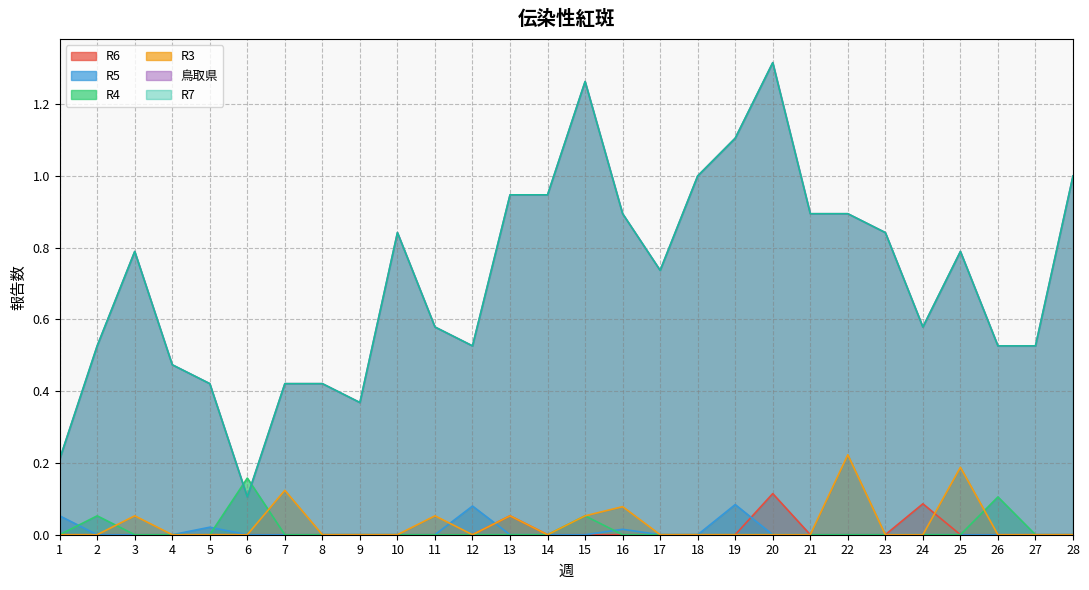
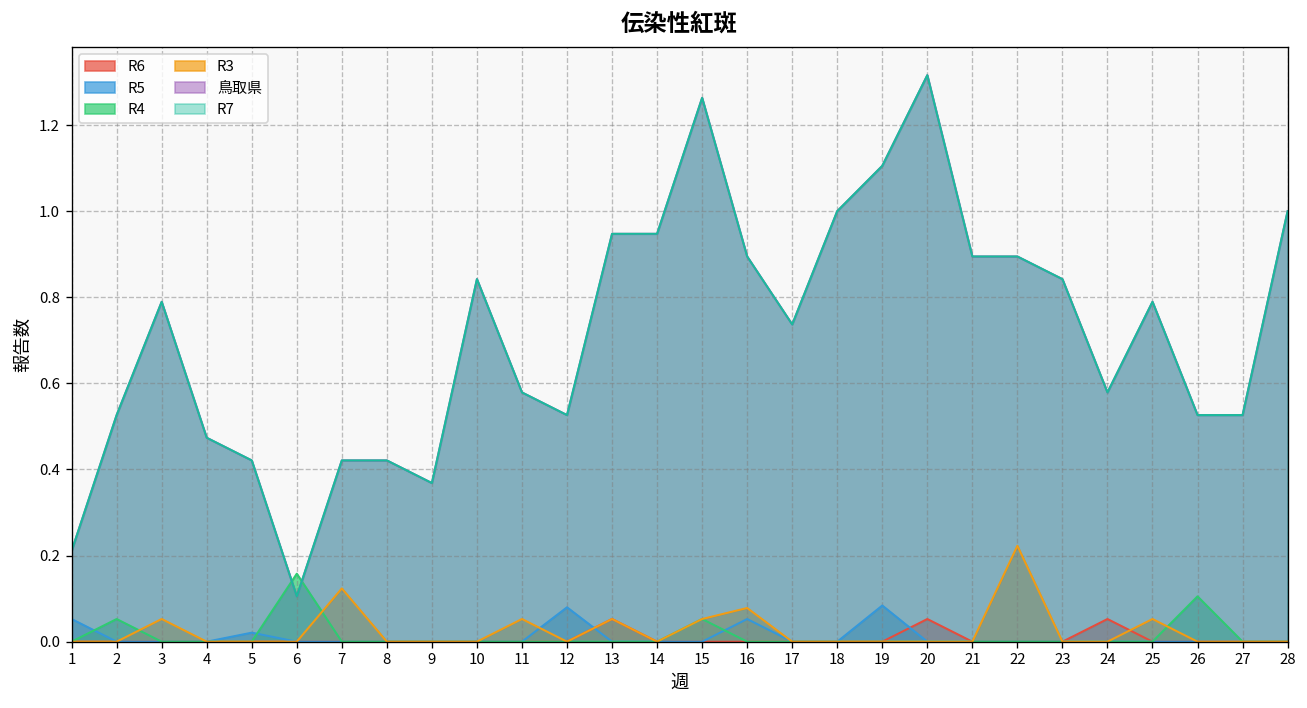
R5, 16: 0.02 -> 0.05
R6, 20: 0.11 -> 0.05
R6, 24: 0.09 -> 0.05
R3, 25: 0.19 -> 0.05
